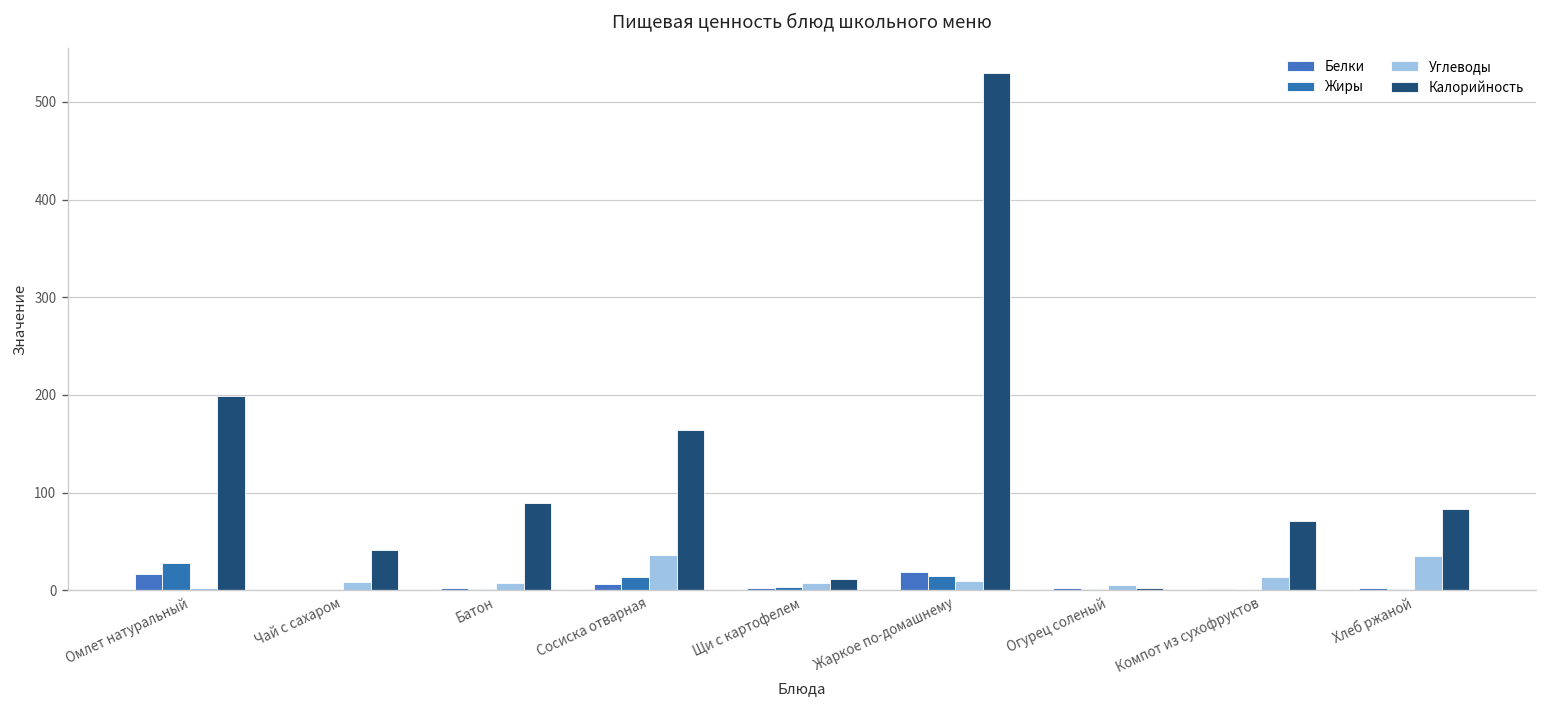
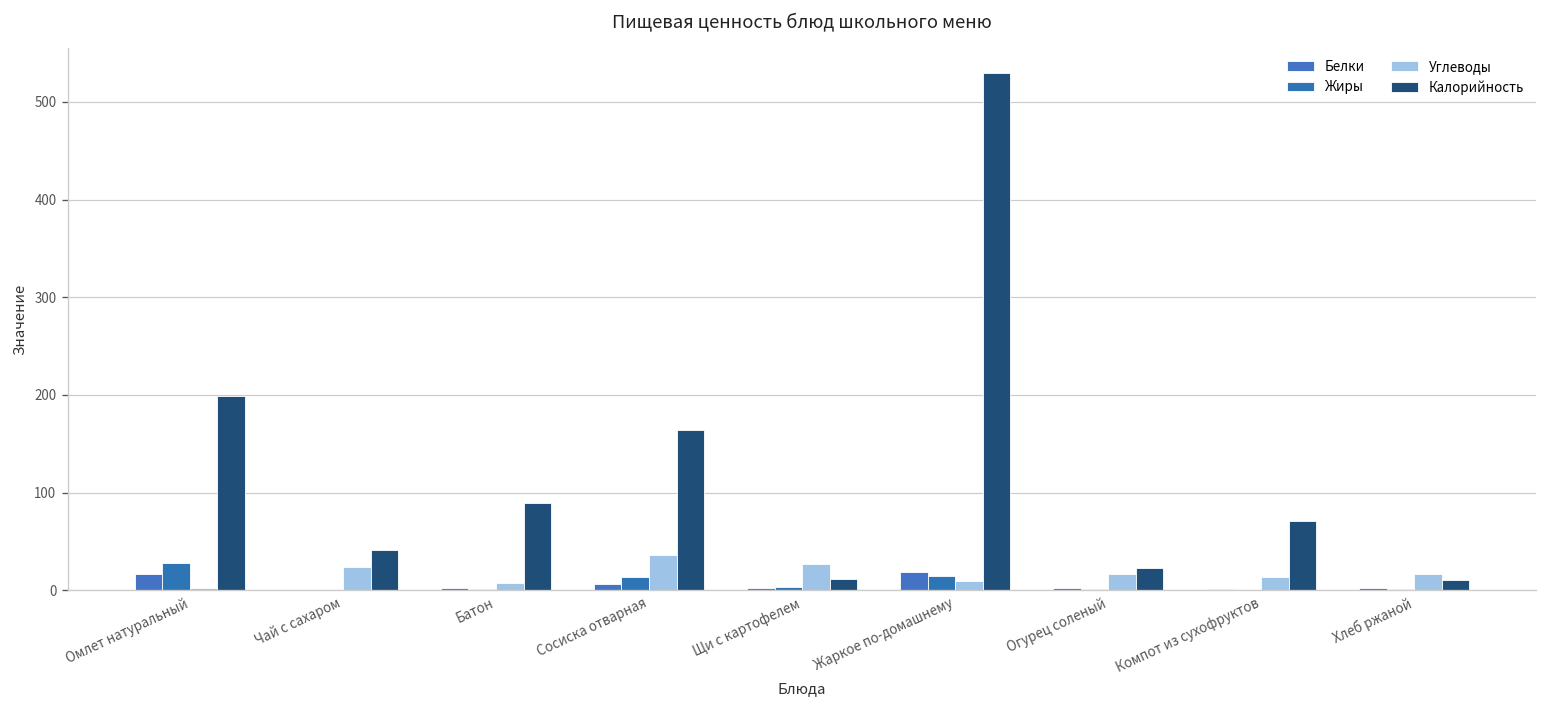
Углеводы, Чай с сахаром: 10 -> 20
Углеводы, Щи с картофелем: 10 -> 30
Углеводы, Огурец соленый: 10 -> 20
Калорийность, Огурец соленый: 0 -> 20
Углеводы, Хлеб ржаной: 40 -> 20
Калорийность, Хлеб ржаной: 80 -> 10
